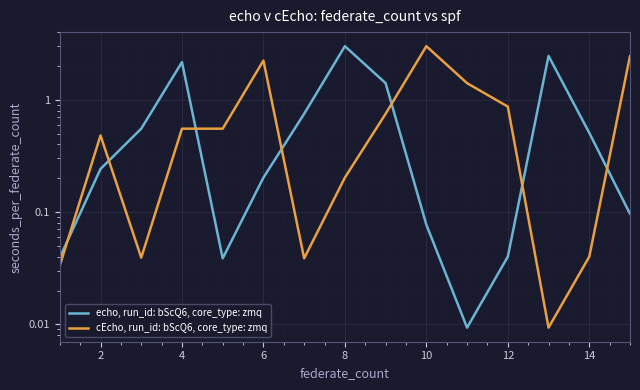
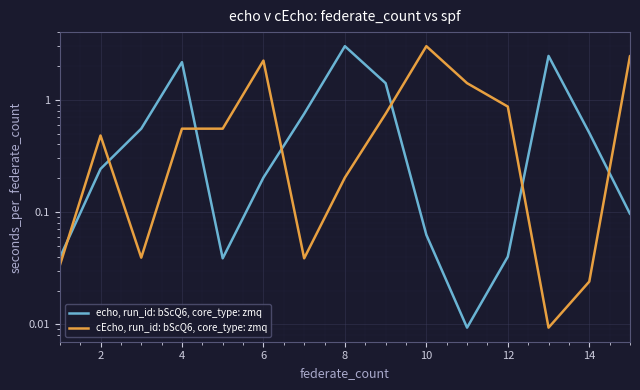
echo, run_id: bScQ6, core_type: zmq, 10: 0.08 -> 0.06
cEcho, run_id: bScQ6, core_type: zmq, 14: 0.040 -> 0.024
